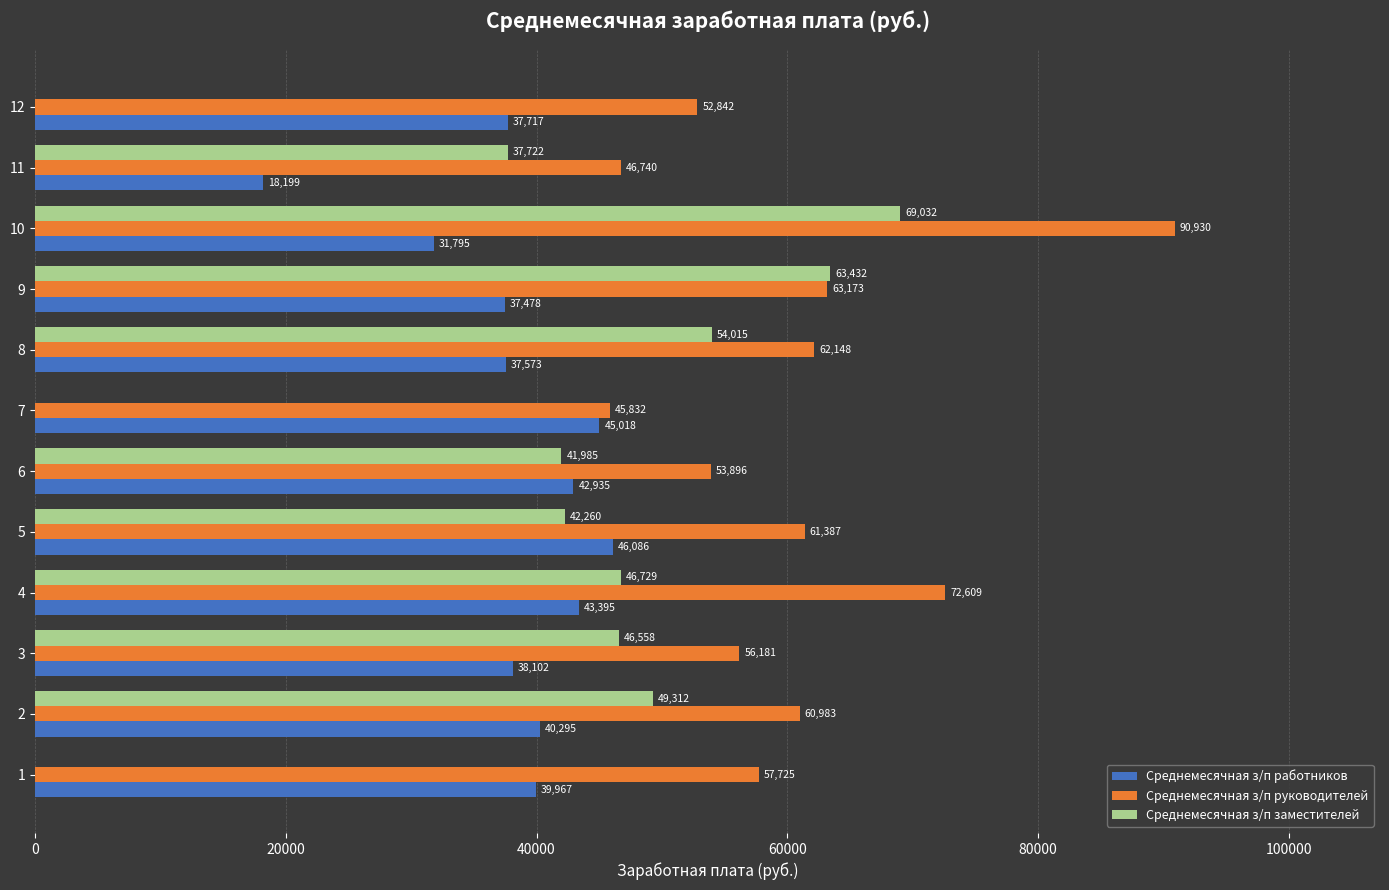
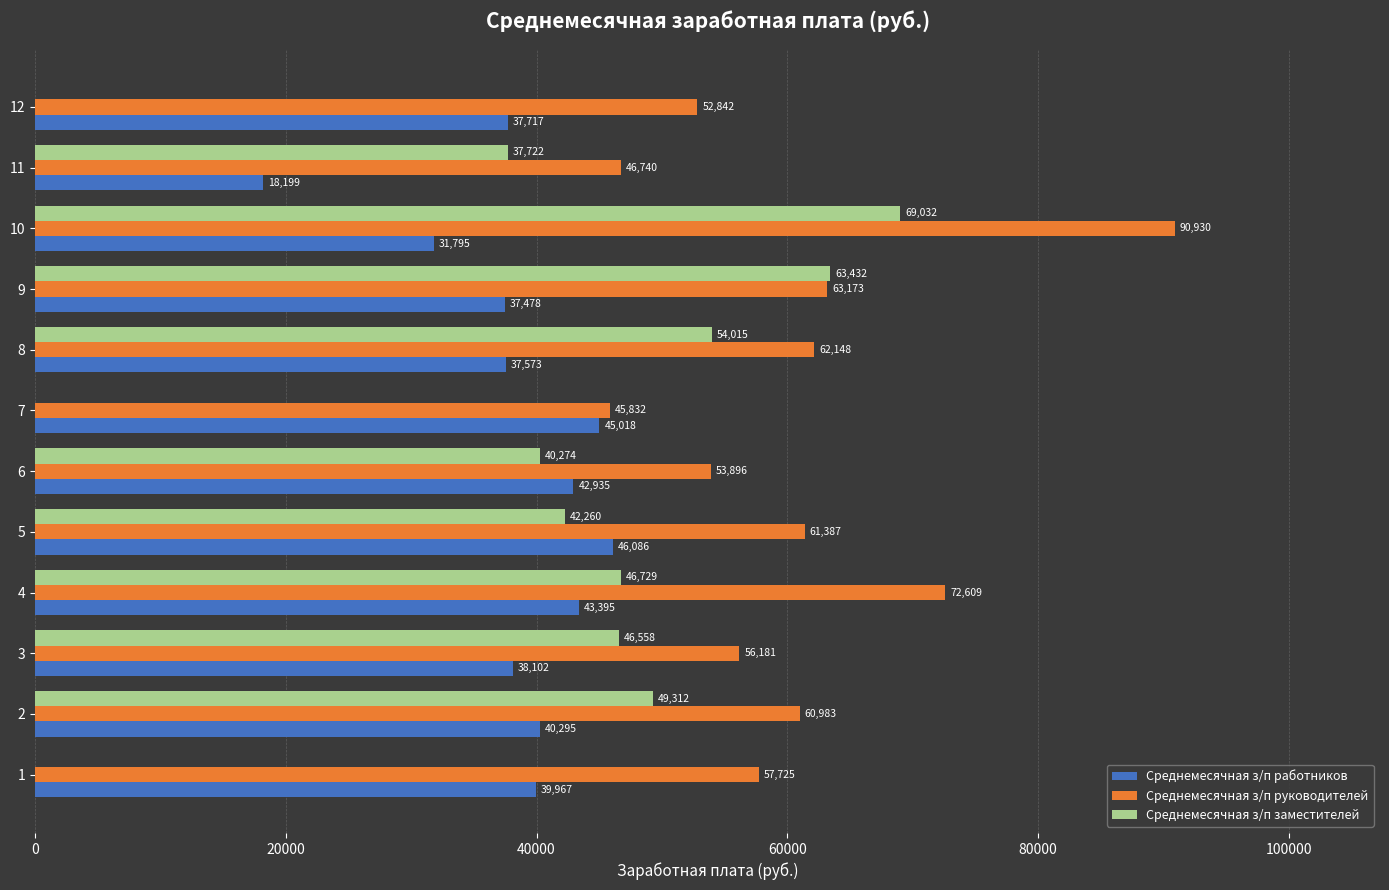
Среднемесячная з/п заместителей, 6: 41,985 -> 40,274
